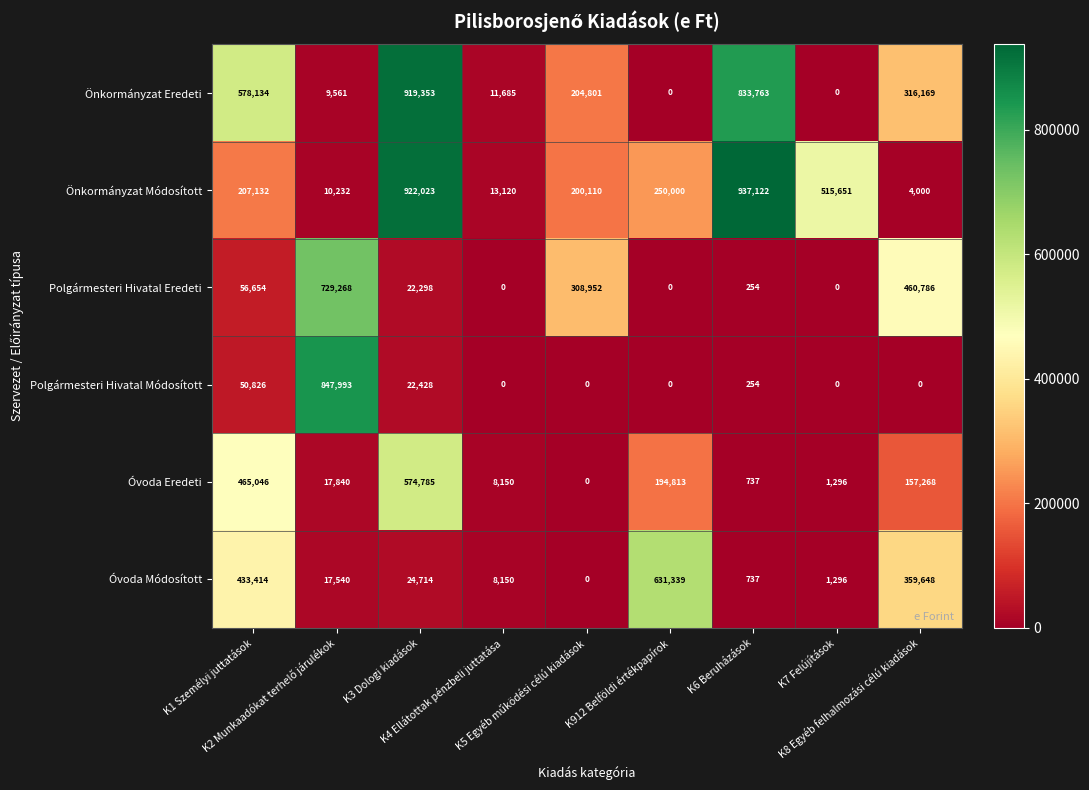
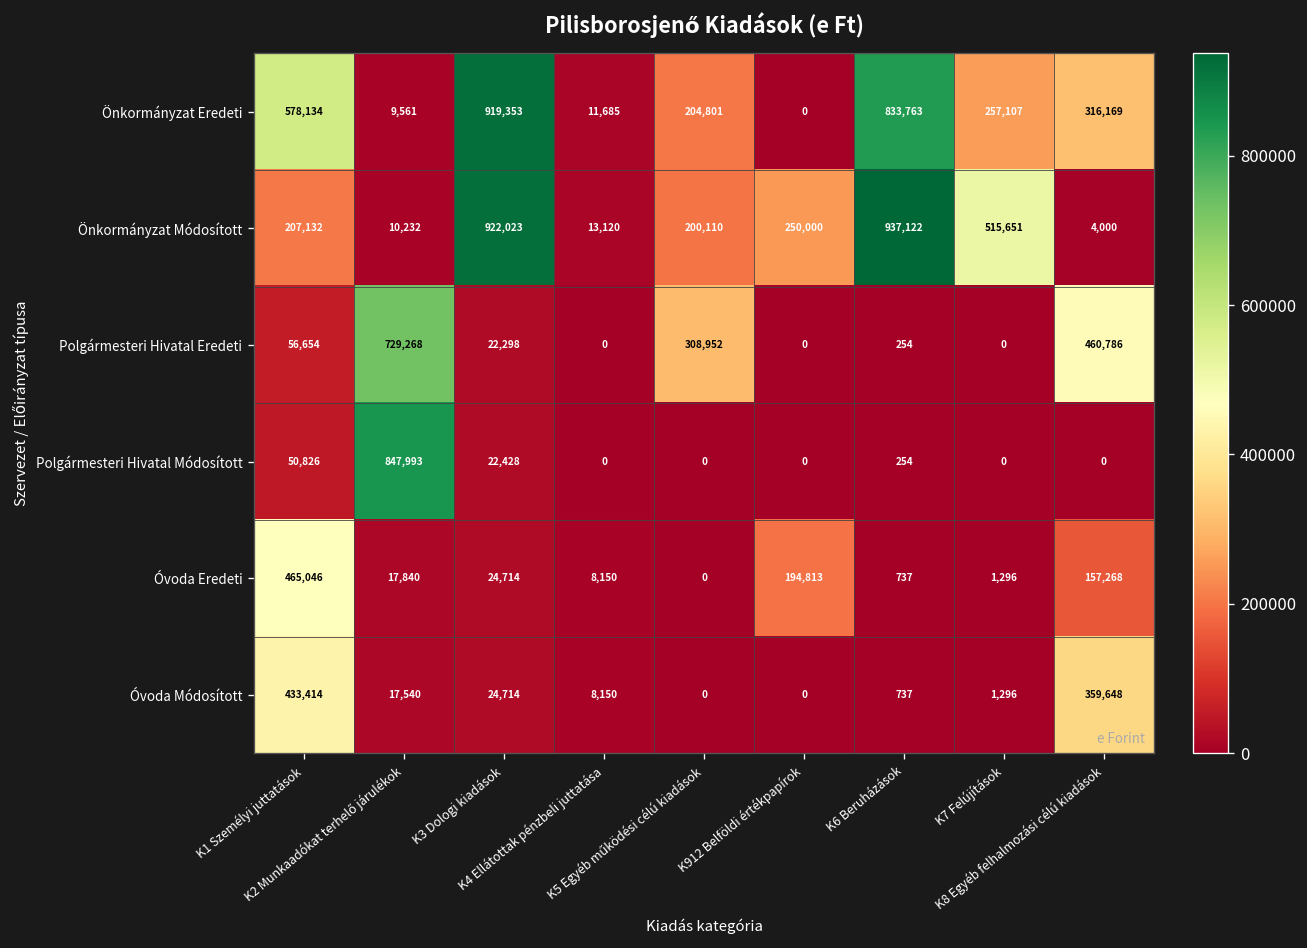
Önkormányzat Eredeti, K7 Felújítások: 0 -> 257,107
Óvoda Eredeti, K3 Dologi kiadások: 574,785 -> 24,714
Óvoda Módosított, K912 Belföldi értékpapírok: 631,339 -> 0
